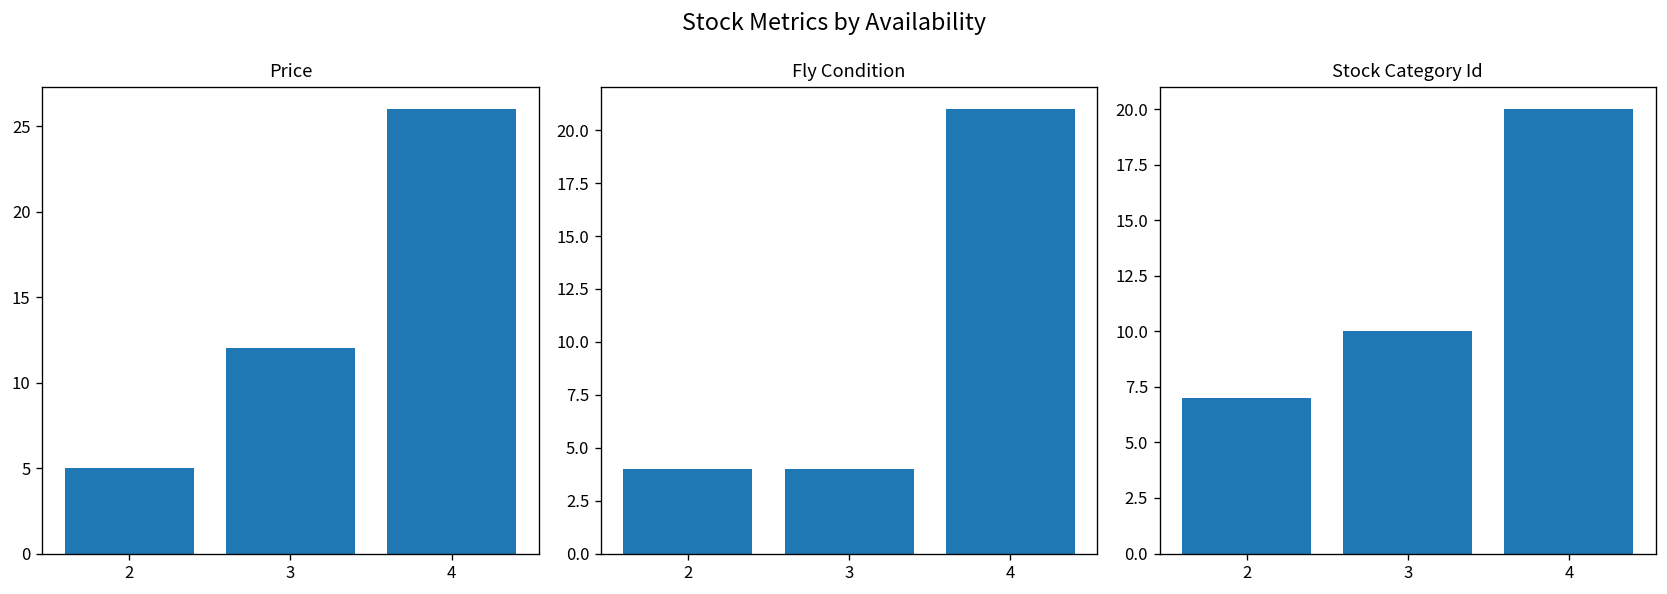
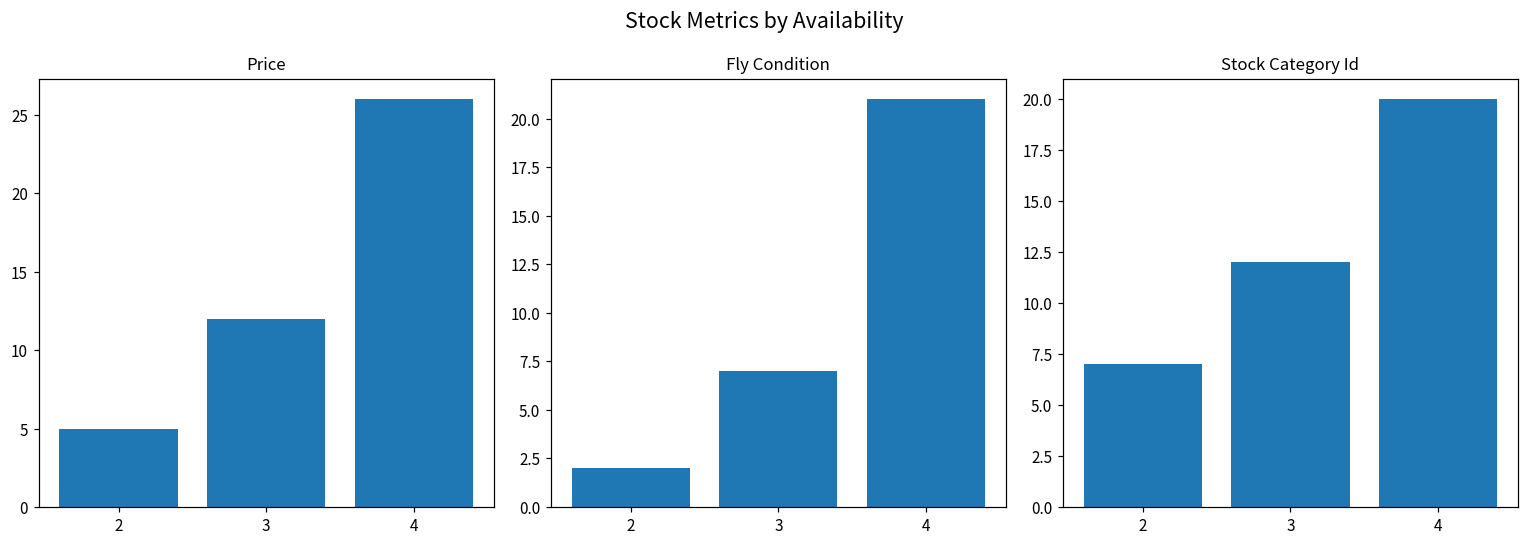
Fly Condition, 2: 4 -> 2
Fly Condition, 3: 4 -> 7
Stock Category Id, 3: 10 -> 12
